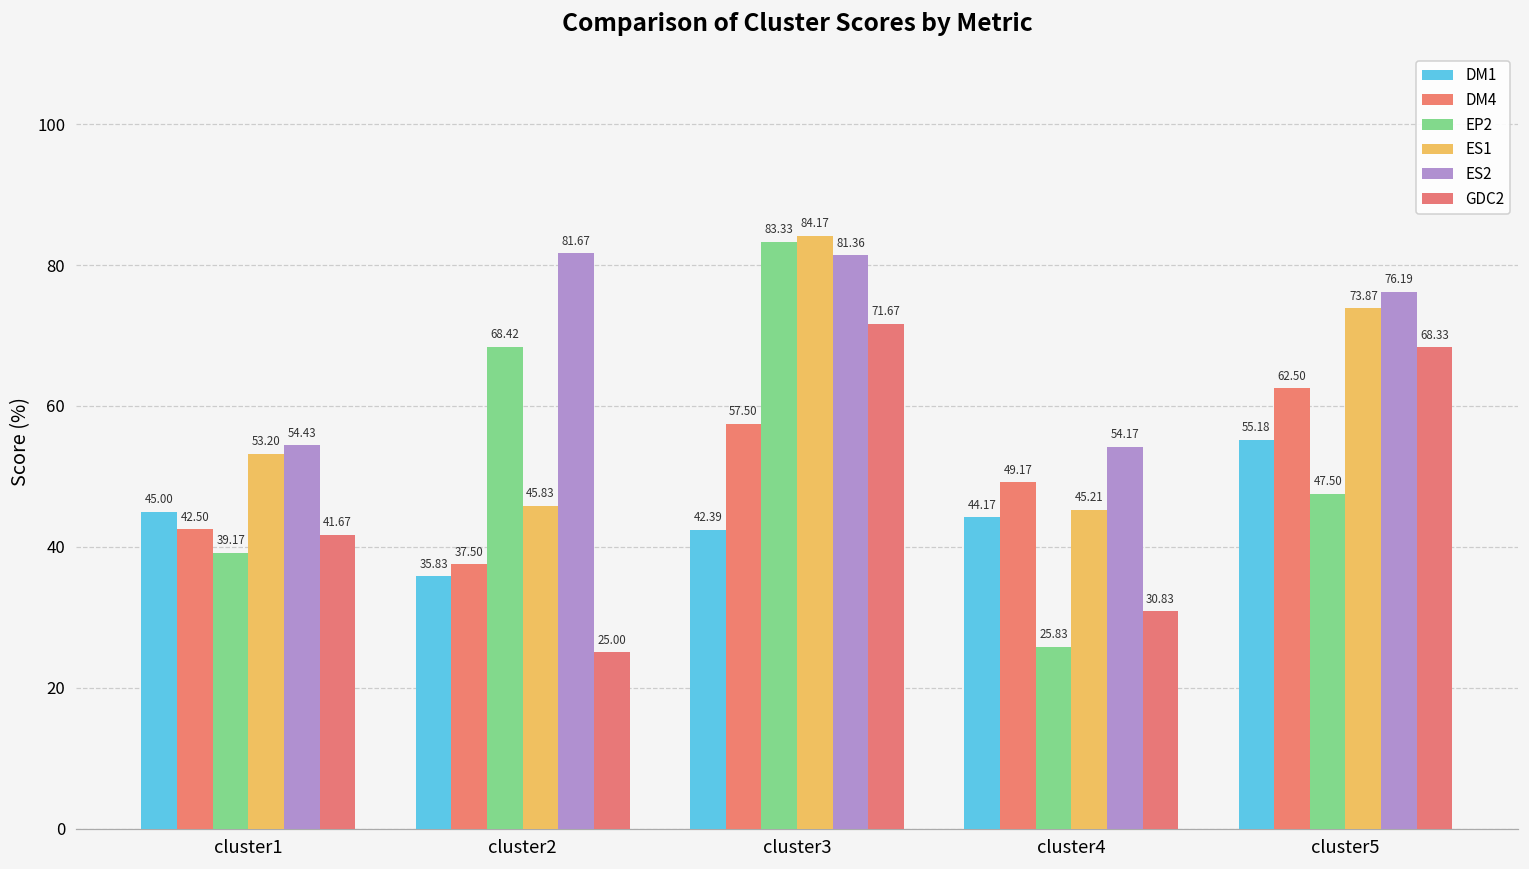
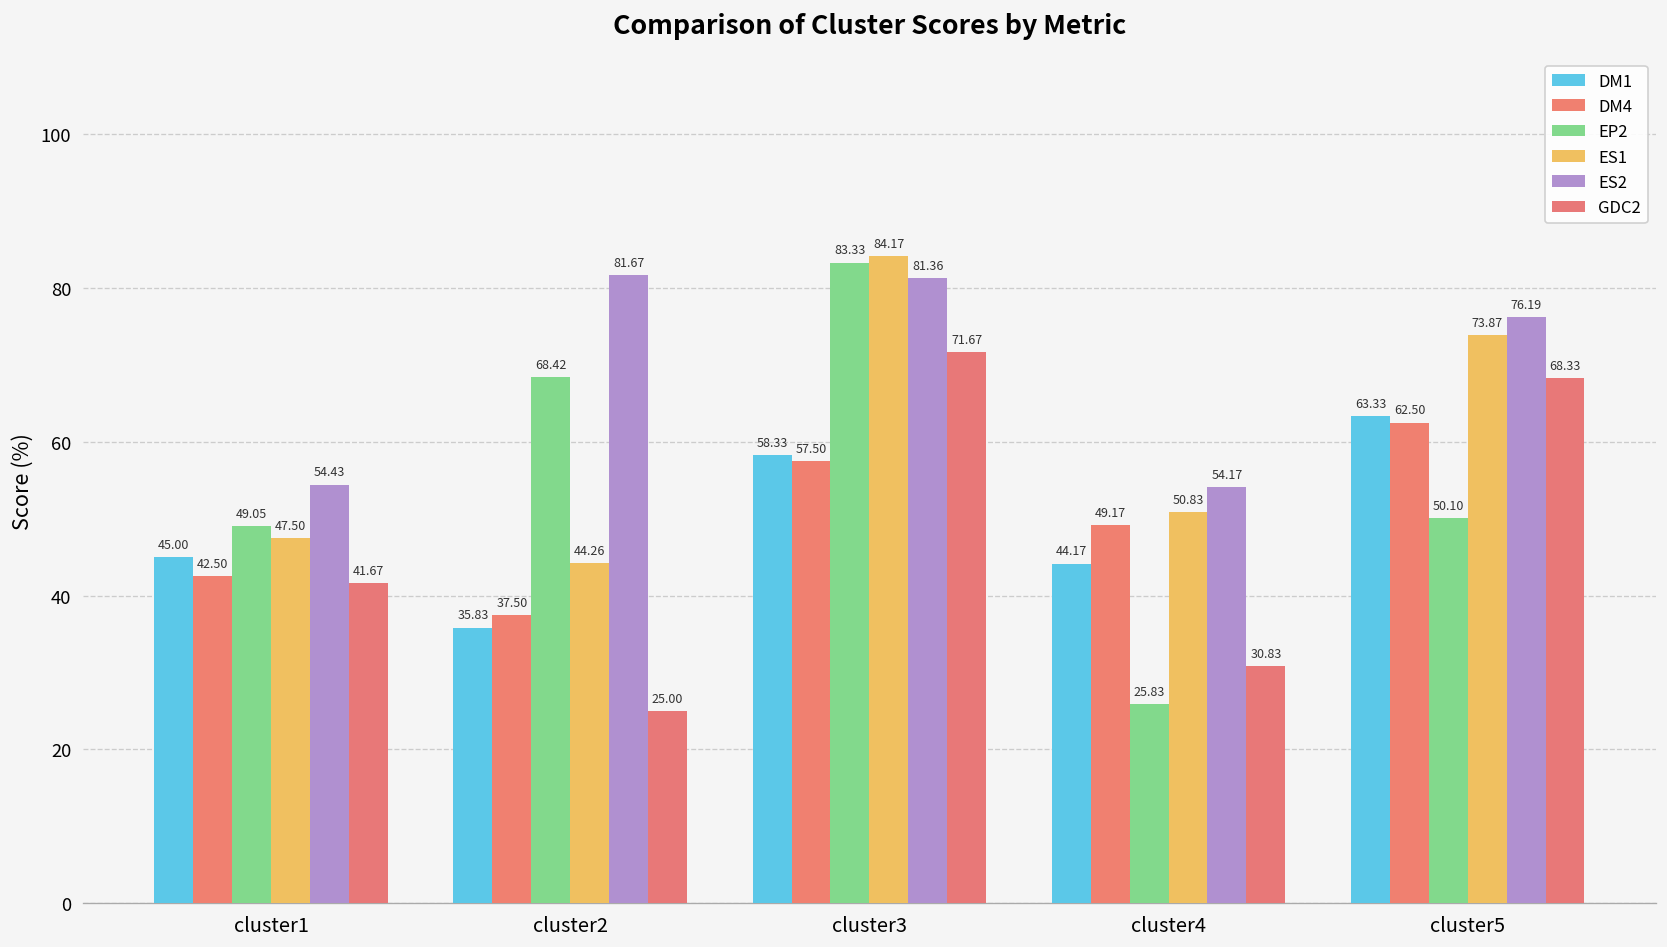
EP2, cluster1: 39.17 -> 49.05
ES1, cluster1: 53.20 -> 47.50
ES1, cluster2: 45.83 -> 44.26
DM1, cluster3: 42.39 -> 58.33
ES1, cluster4: 45.21 -> 50.83
DM1, cluster5: 55.18 -> 63.33
EP2, cluster5: 47.50 -> 50.10
